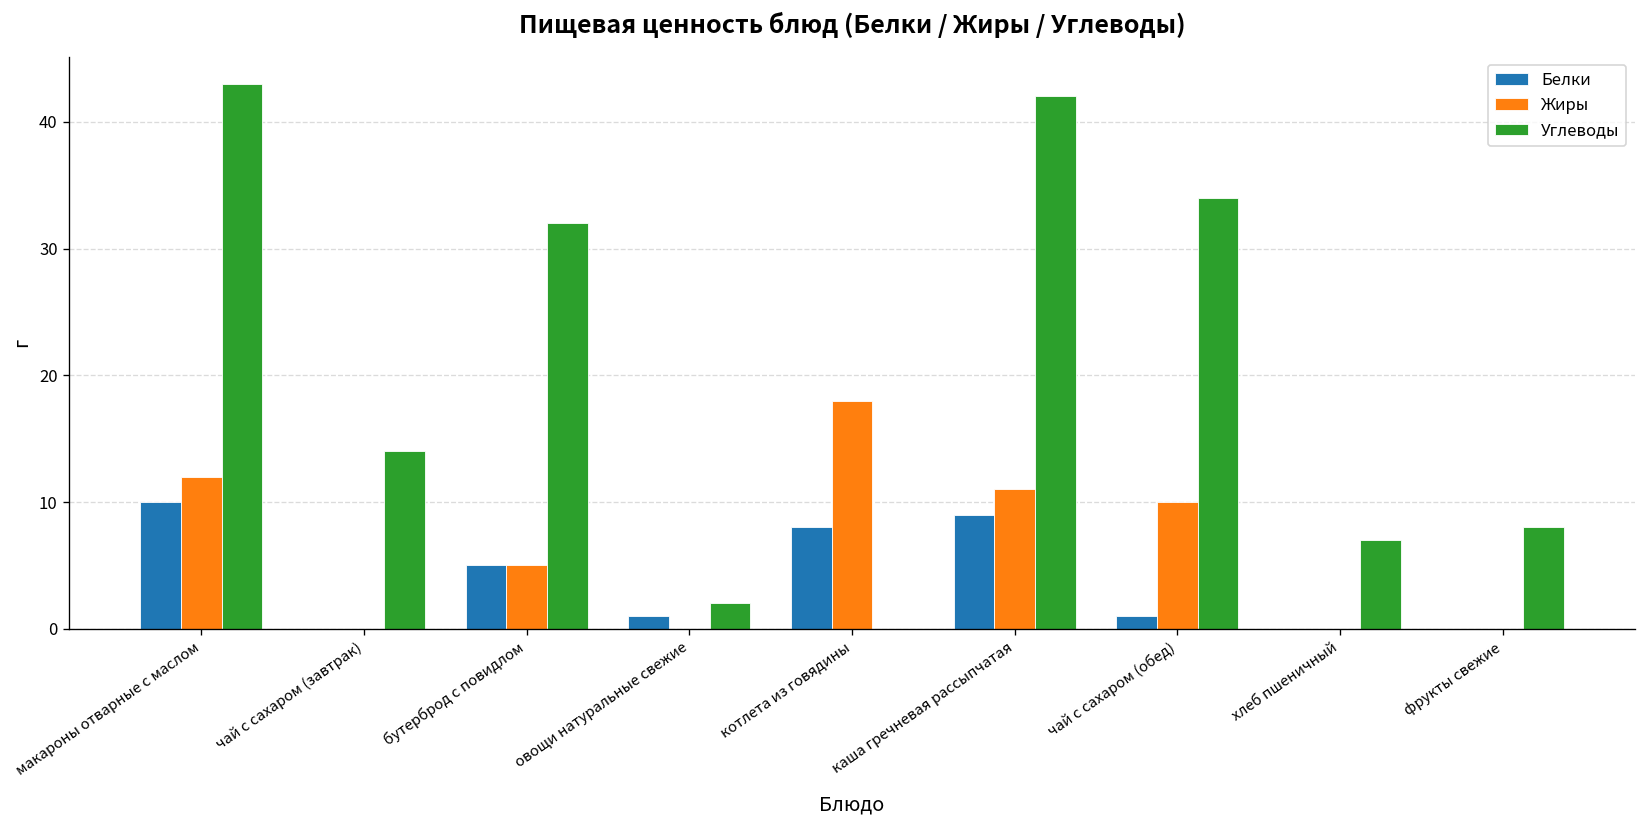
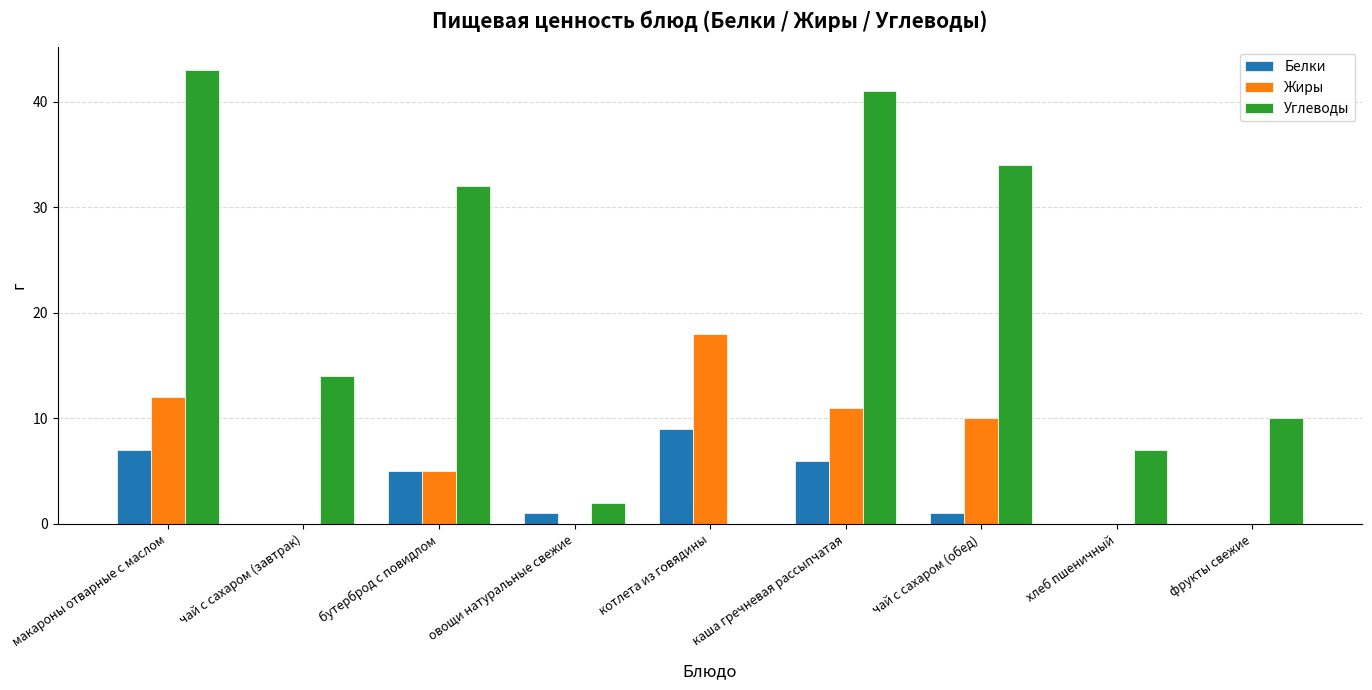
Белки, макароны отварные с маслом: 10 -> 7
Белки, котлета из говядины: 8 -> 9
Белки, каша гречневая рассыпчатая: 9 -> 6
Углеводы, каша гречневая рассыпчатая: 42 -> 41
Углеводы, фрукты свежие: 8 -> 10
